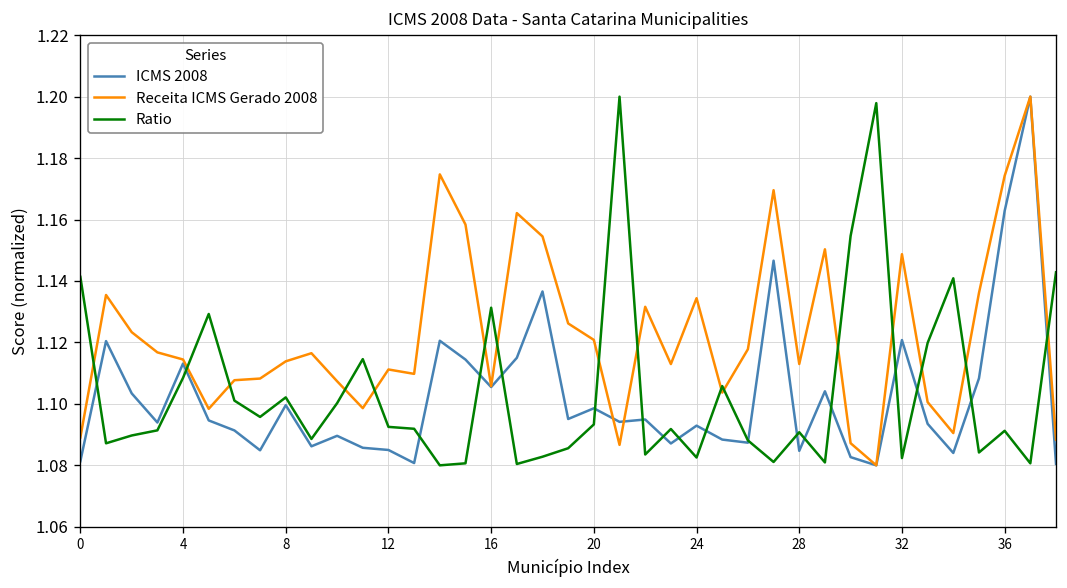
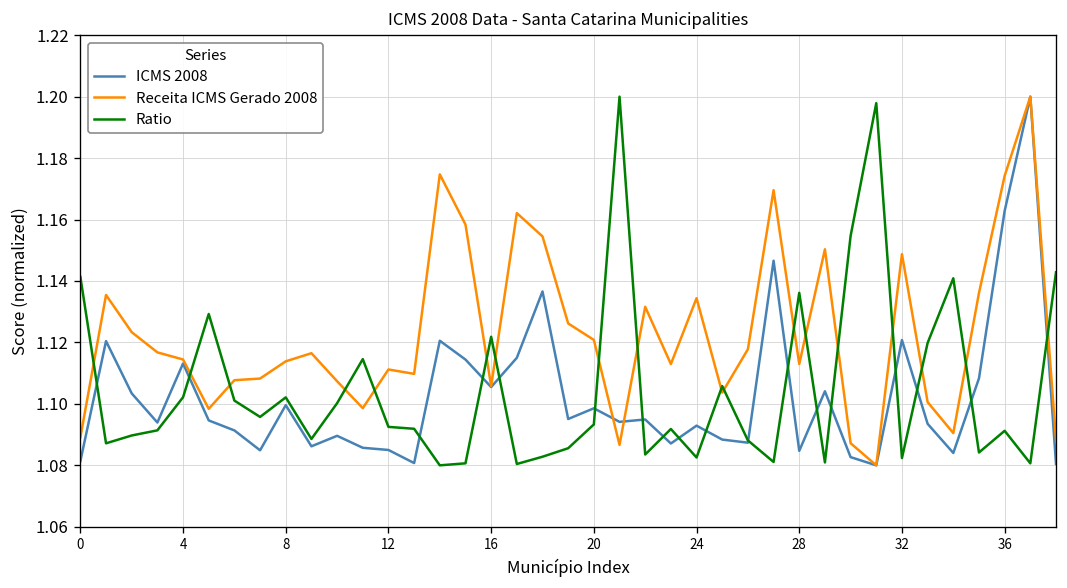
Ratio, 4: 1.108 -> 1.102
Ratio, 16: 1.131 -> 1.122
Ratio, 28: 1.091 -> 1.136
